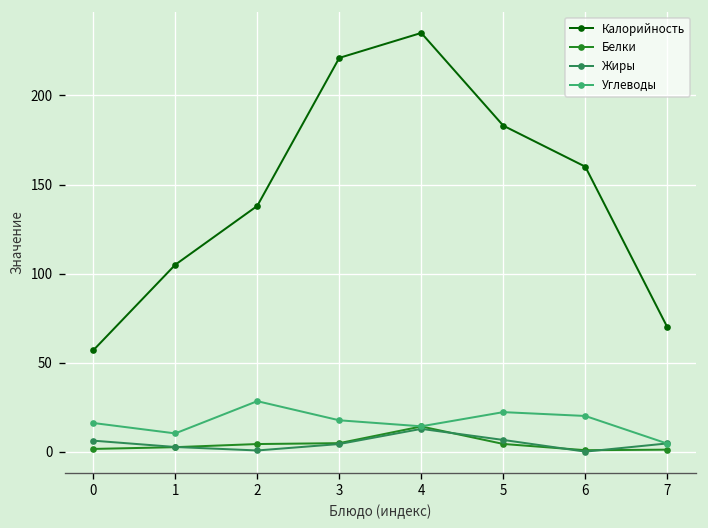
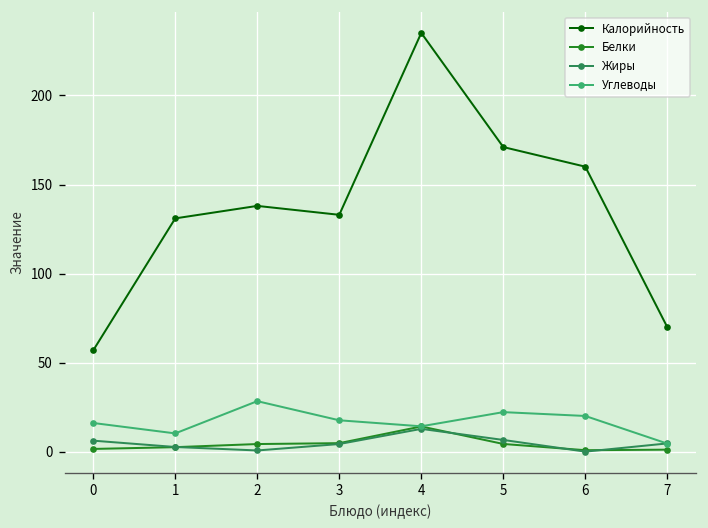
Калорийность, 1: 105 -> 131
Калорийность, 3: 221 -> 133
Калорийность, 5: 183 -> 171
